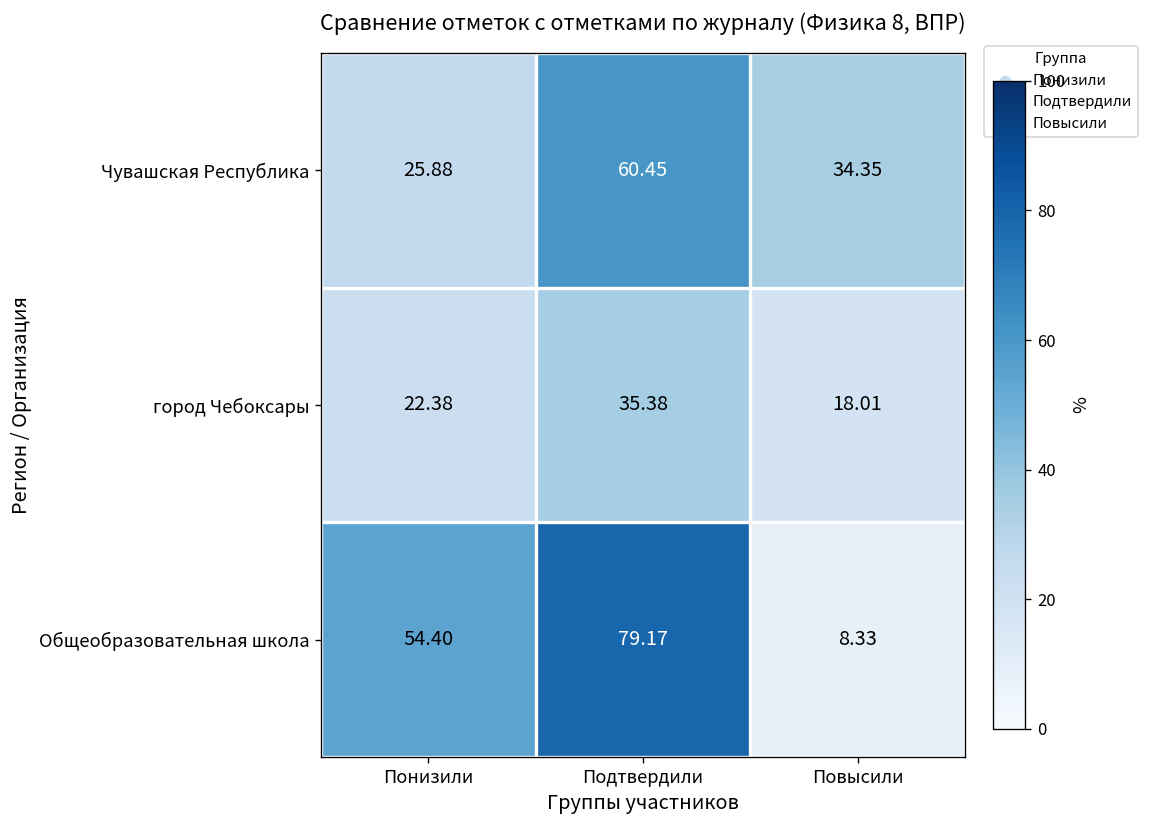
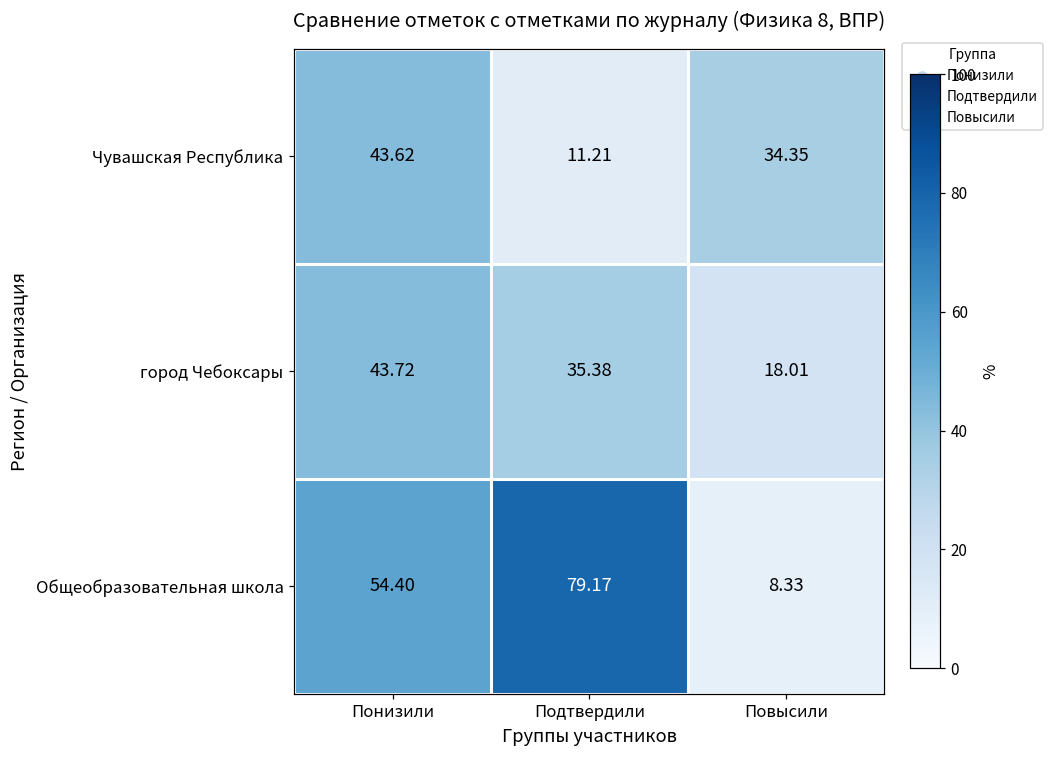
Чувашская Республика, Понизили: 25.88 -> 43.62
Чувашская Республика, Подтвердили: 60.45 -> 11.21
город Чебоксары, Понизили: 22.38 -> 43.72
